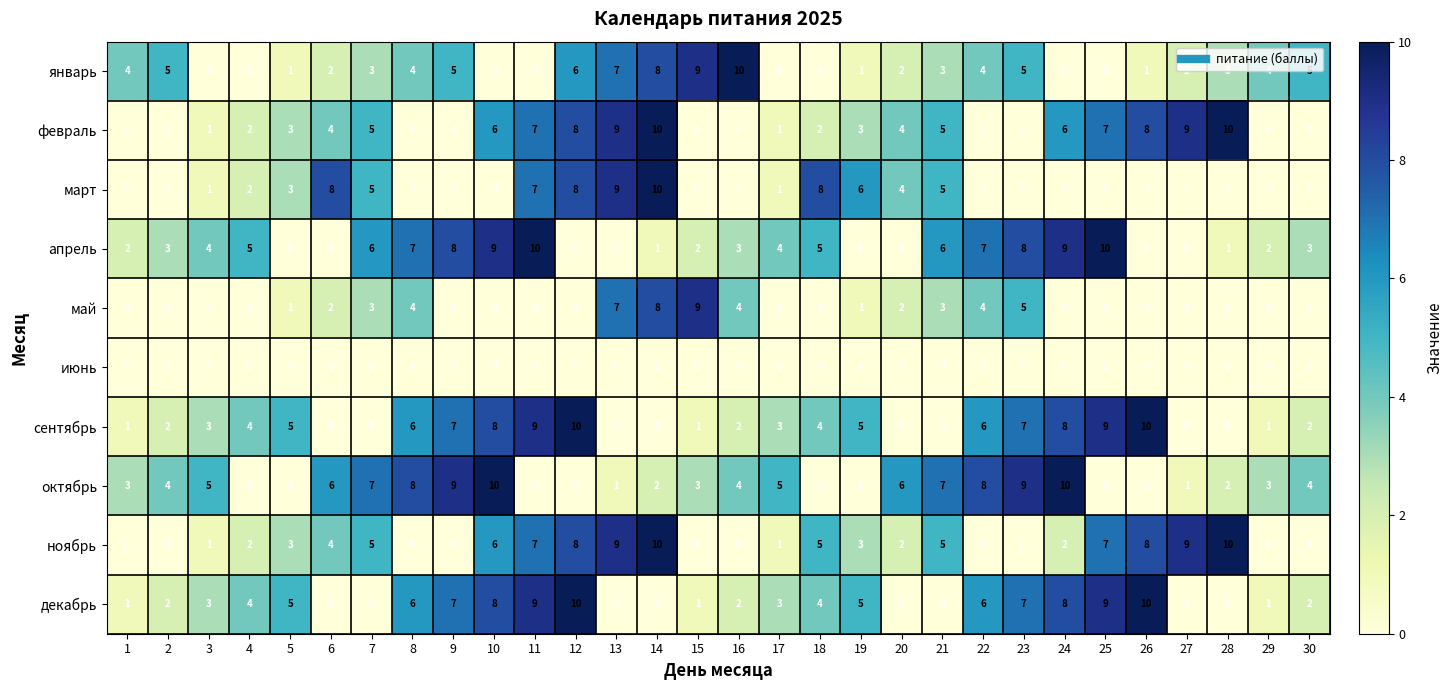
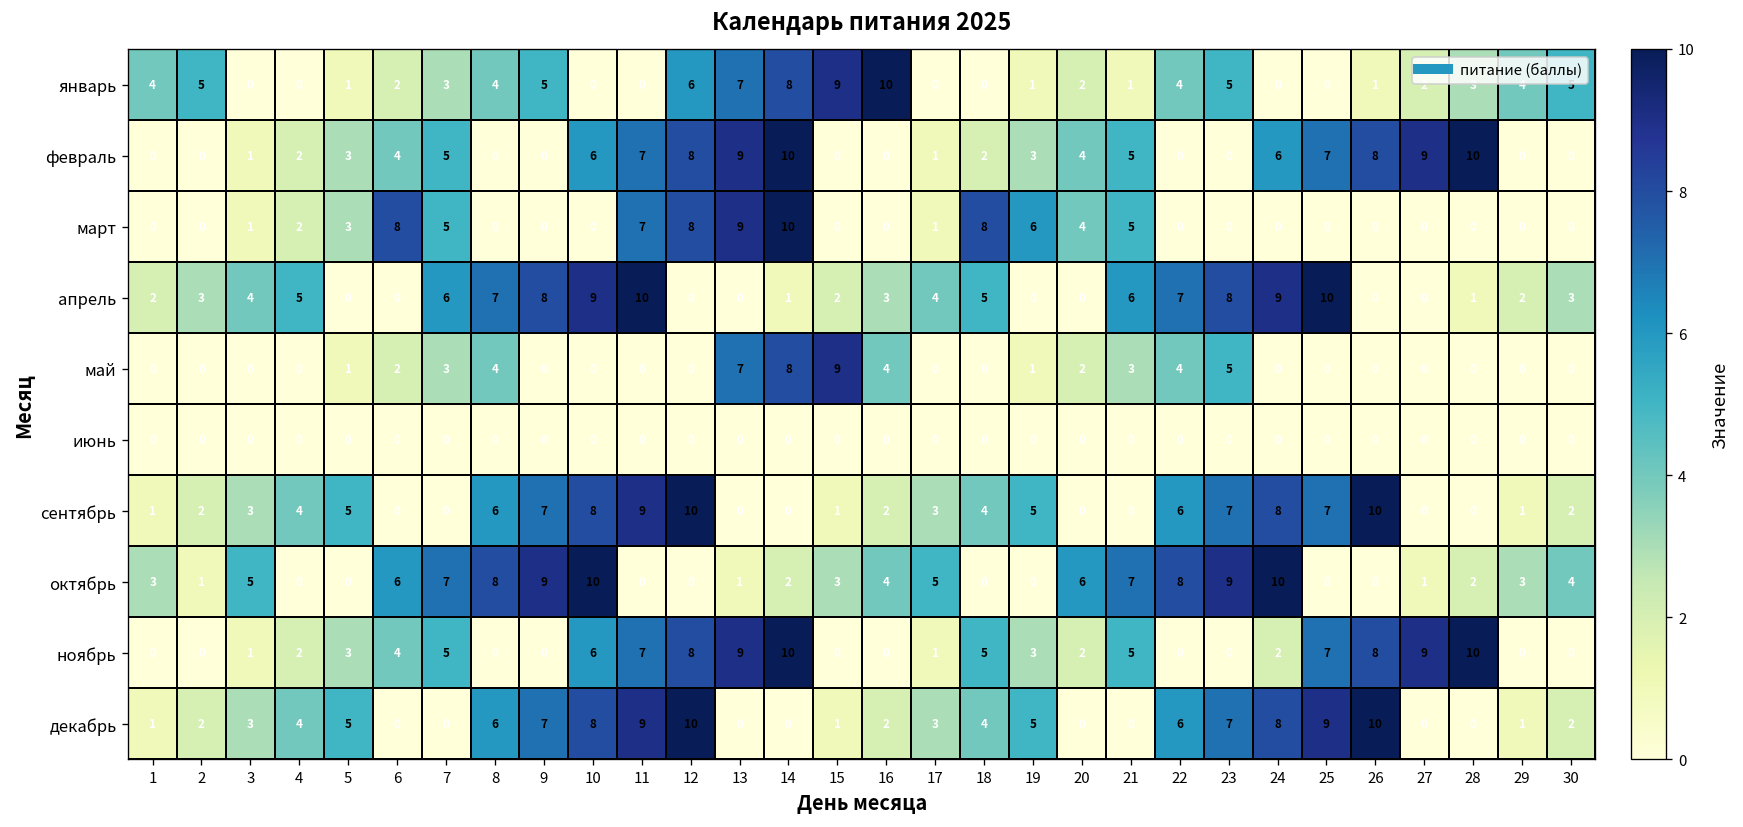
январь, 21: 3 -> 1
сентябрь, 25: 9 -> 7
октябрь, 2: 4 -> 1
